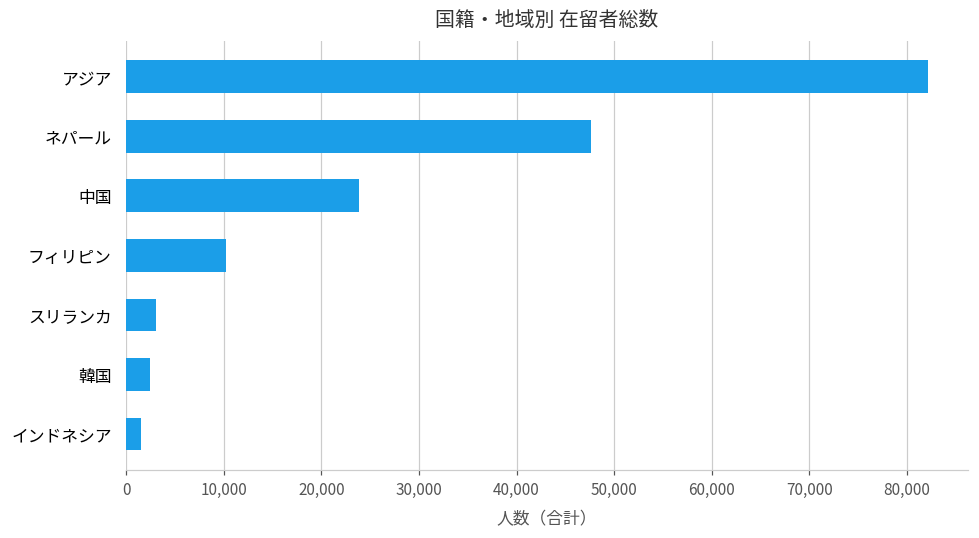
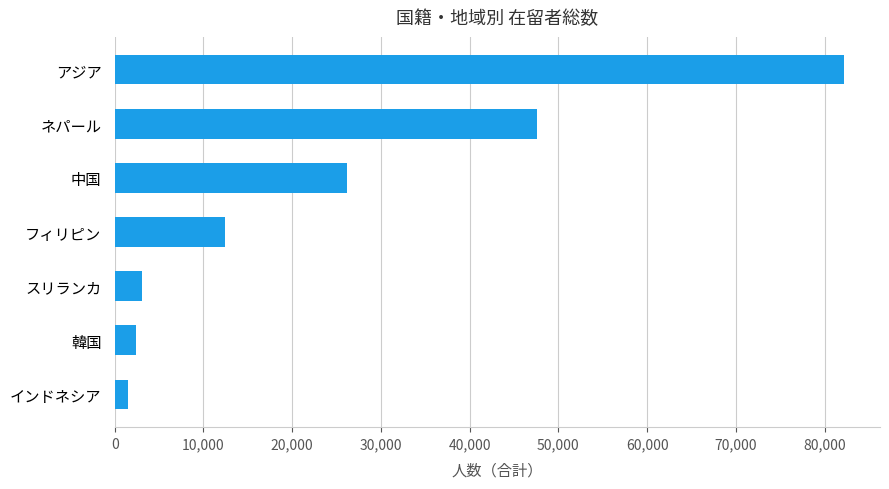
中国: 24,000 -> 26,000
フィリピン: 10,000 -> 12,000
